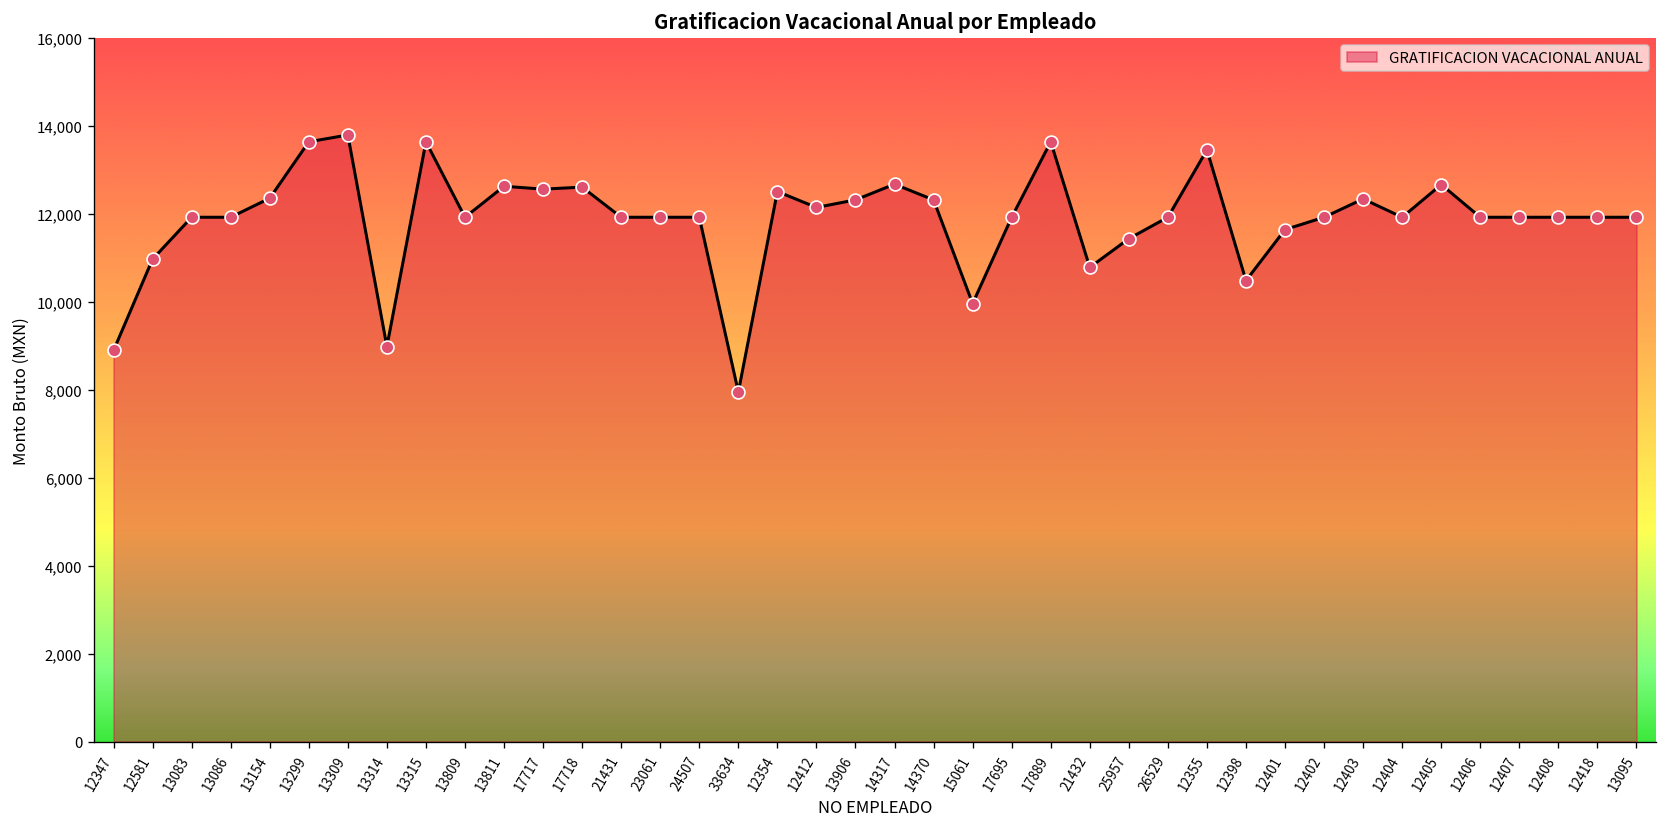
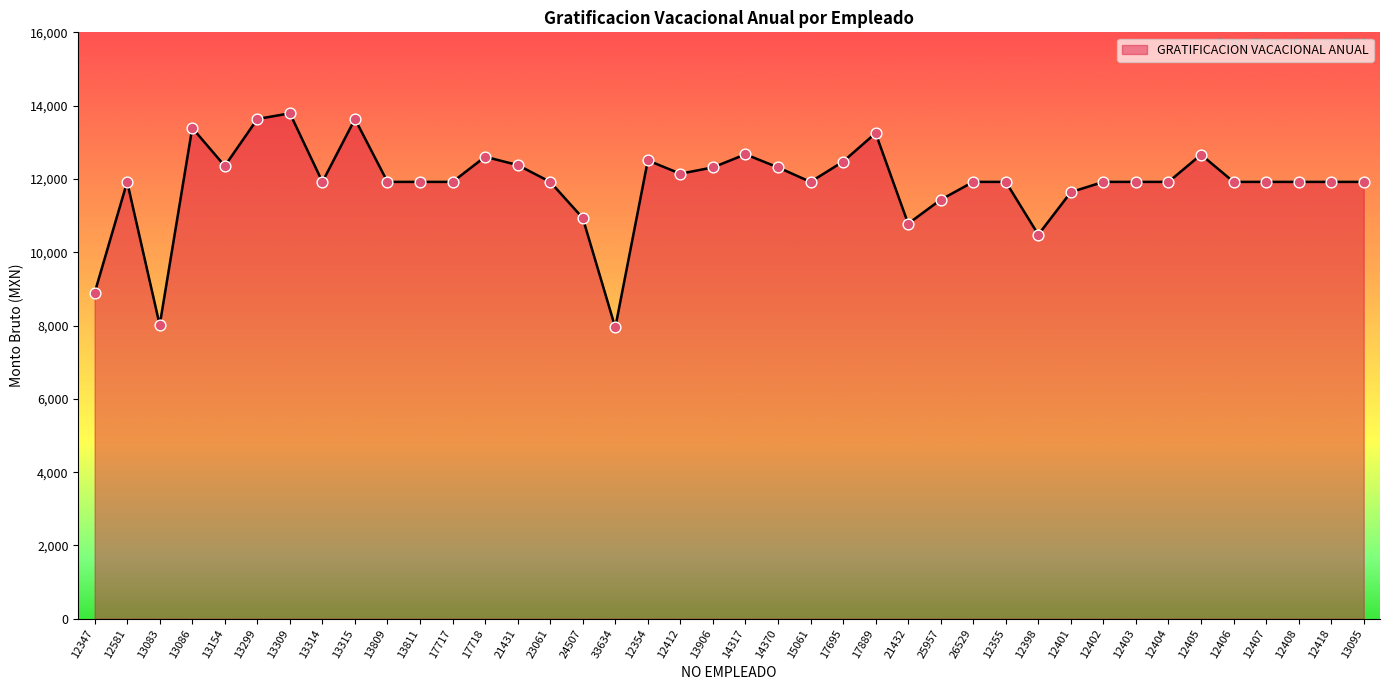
12581: 11,000 -> 11,900
13083: 11,900 -> 8,000
13086: 11,900 -> 13,400
13314: 9,000 -> 11,900
13811: 12,600 -> 11,900
17717: 12,600 -> 11,900
21431: 11,900 -> 12,400
24507: 11,900 -> 10,900
15061: 10,000 -> 11,900
17695: 11,900 -> 12,500
17889: 13,600 -> 13,300
12355: 13,500 -> 11,900
12403: 12,300 -> 11,900
